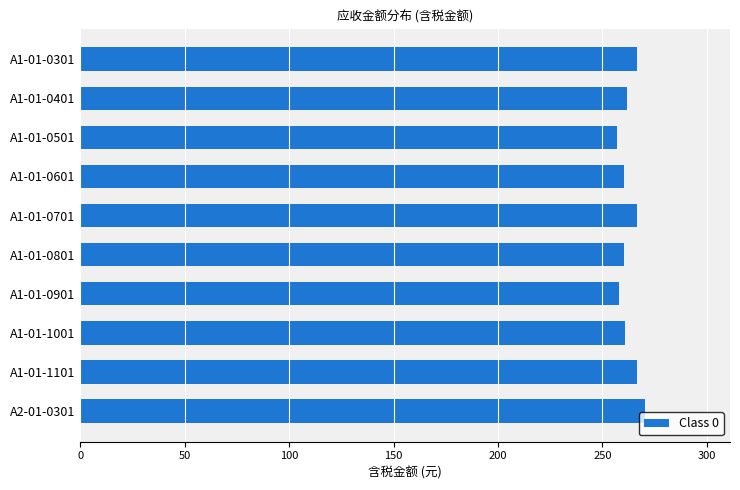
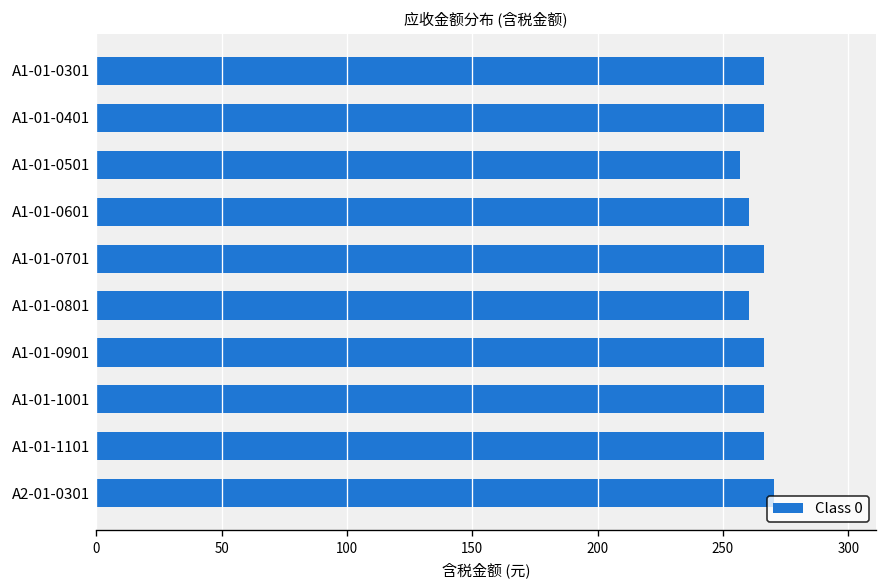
A1-01-0401: 262 -> 267
A1-01-0901: 258 -> 267
A1-01-1001: 261 -> 267
